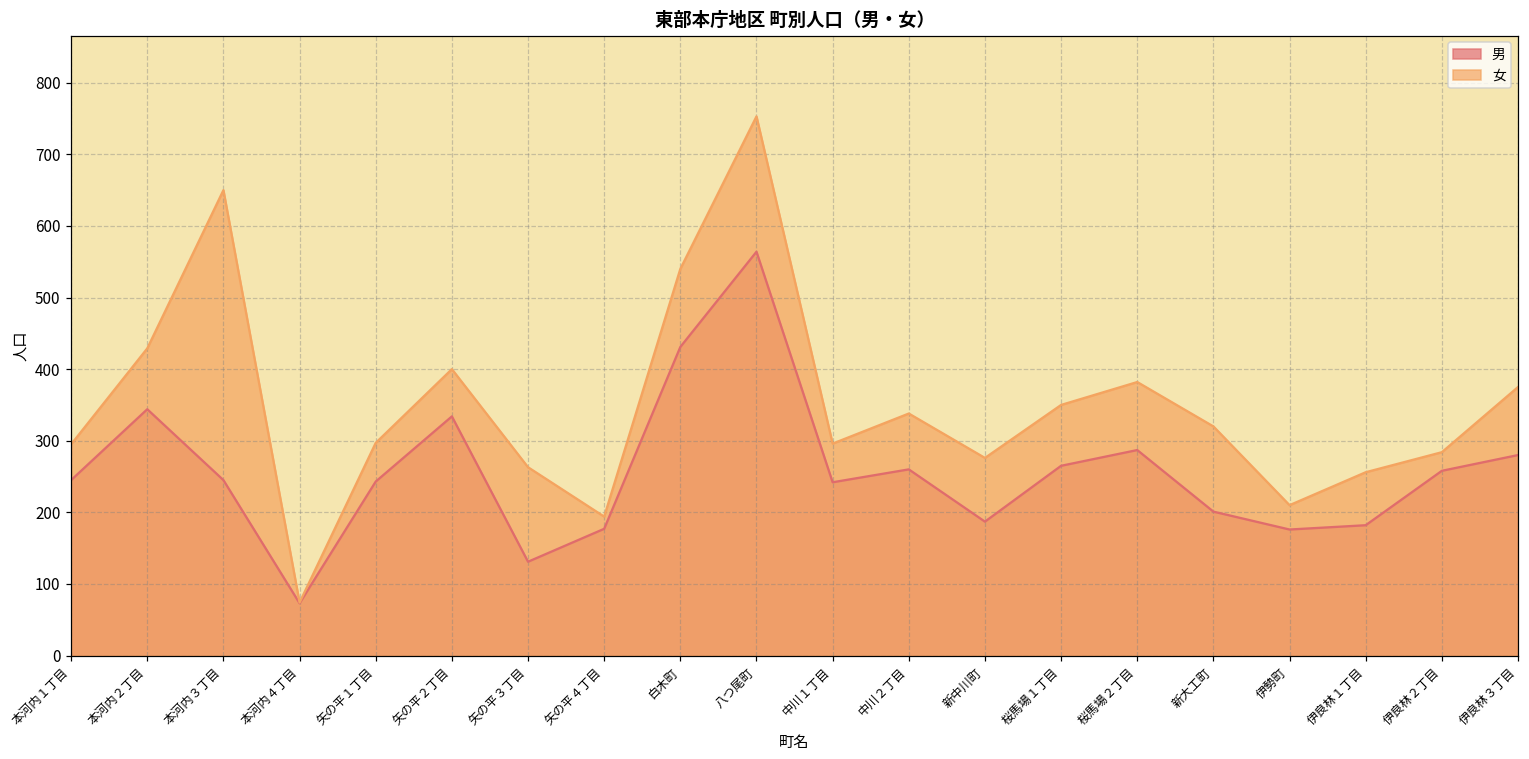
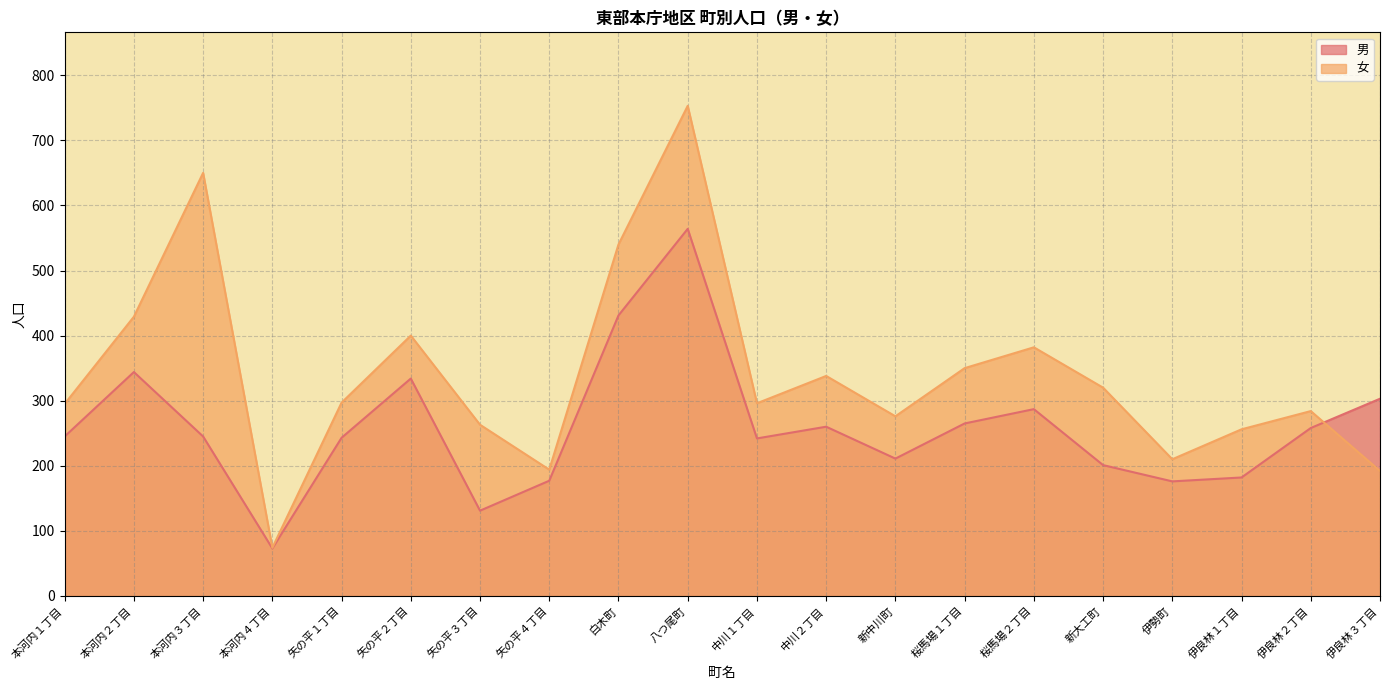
男, 新中川町: 190 -> 210
男, 伊良林３丁目: 280 -> 300
女, 伊良林３丁目: 380 -> 190
